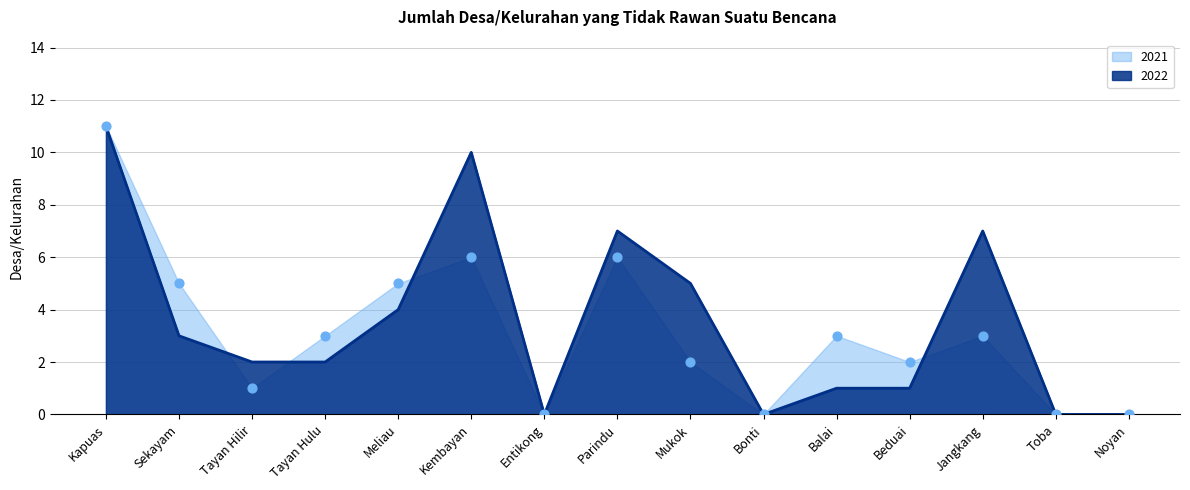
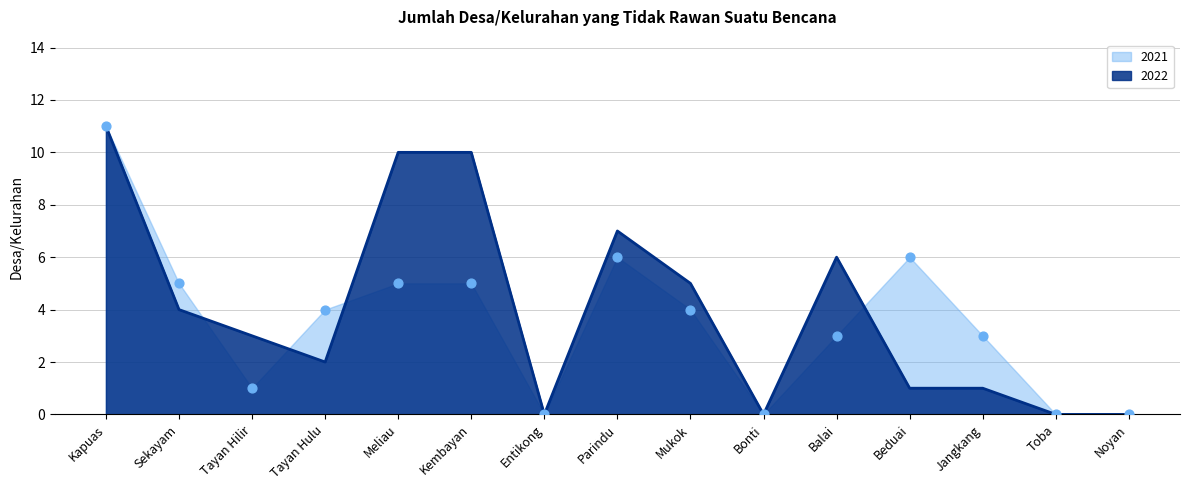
2022, Sekayam: 3 -> 4
2022, Tayan Hilir: 2 -> 3
2021, Tayan Hulu: 3 -> 4
2022, Meliau: 4 -> 10
2021, Kembayan: 6 -> 5
2021, Mukok: 2 -> 4
2022, Balai: 1 -> 6
2021, Beduai: 2 -> 6
2022, Jangkang: 7 -> 1
